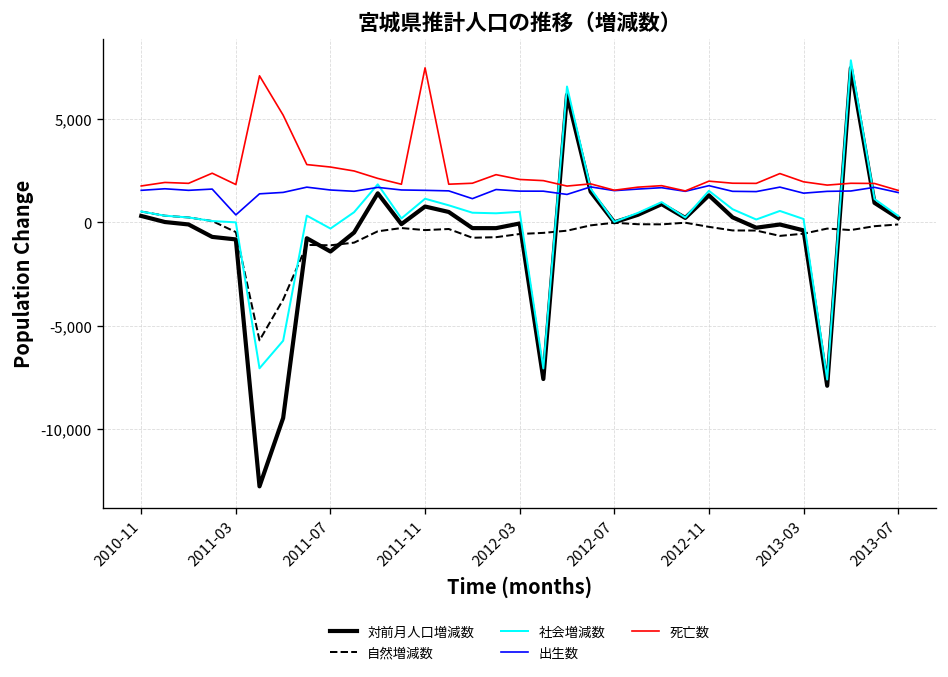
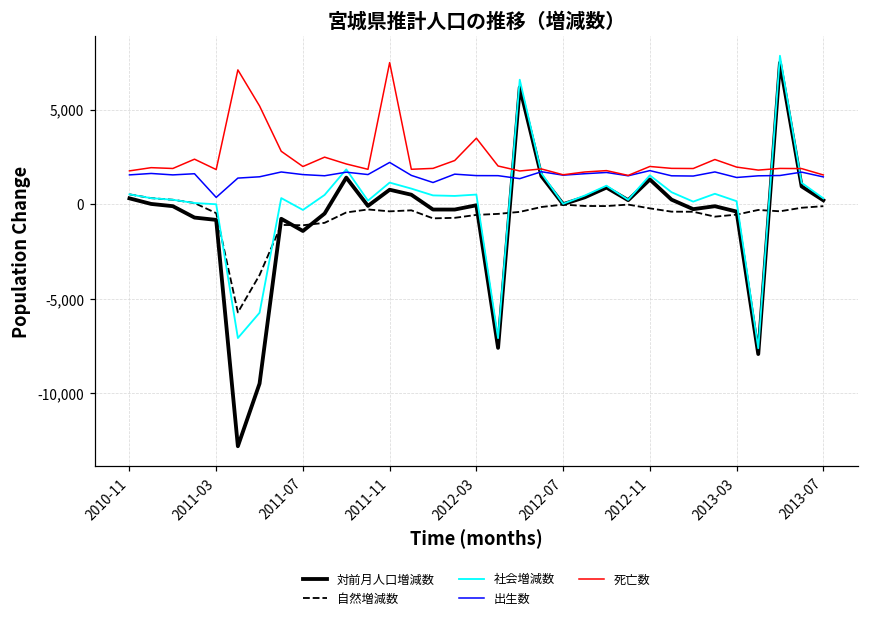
死亡数, 2011-07: 2,700 -> 2,000
出生数, 2011-11: 1,600 -> 2,200
死亡数, 2012-03: 2,100 -> 3,500
